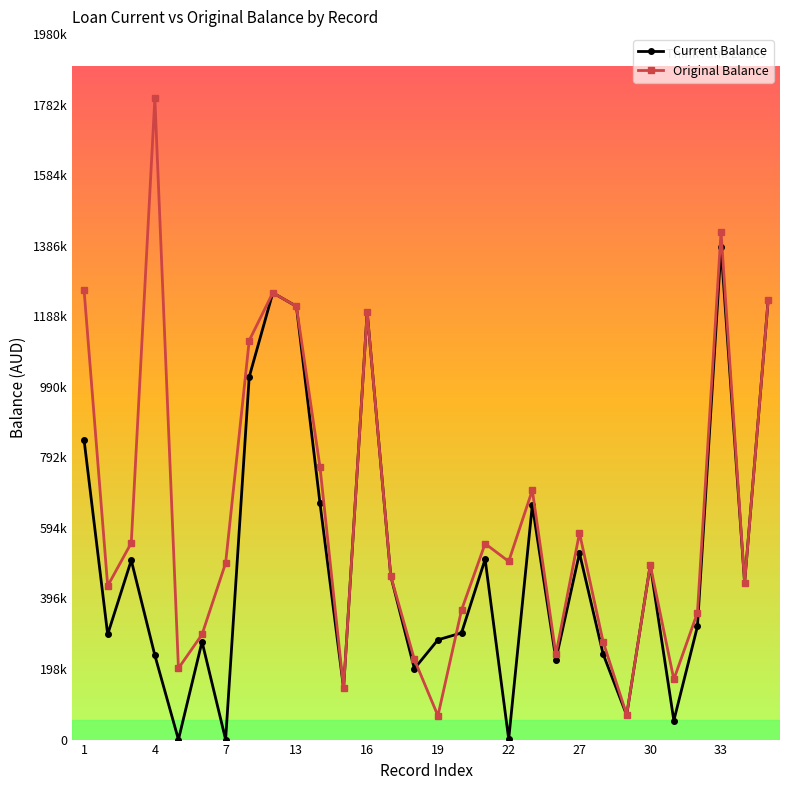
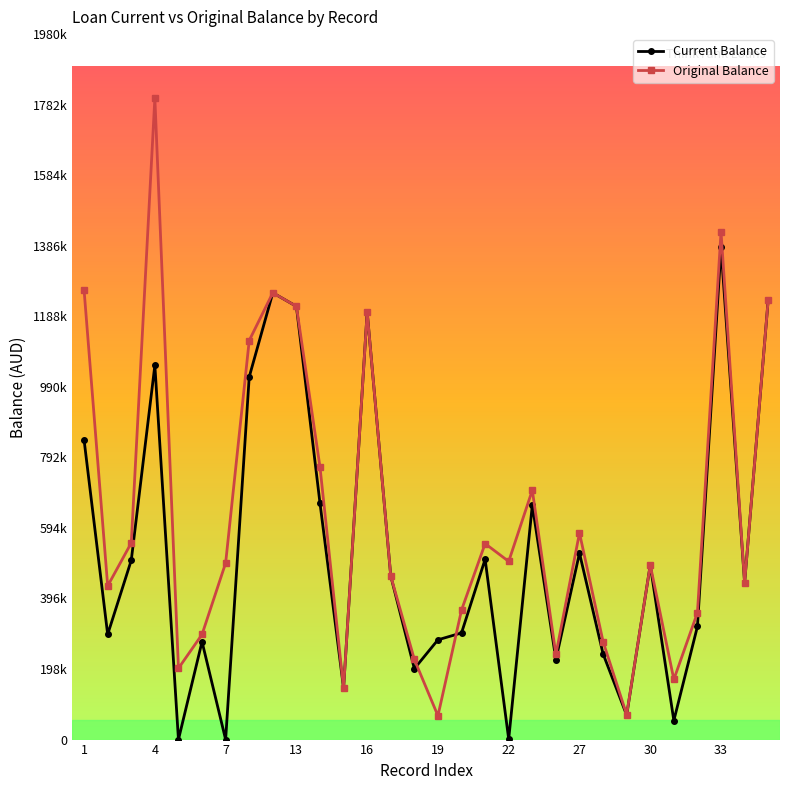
Current Balance, 4: 240000 -> 1050000
